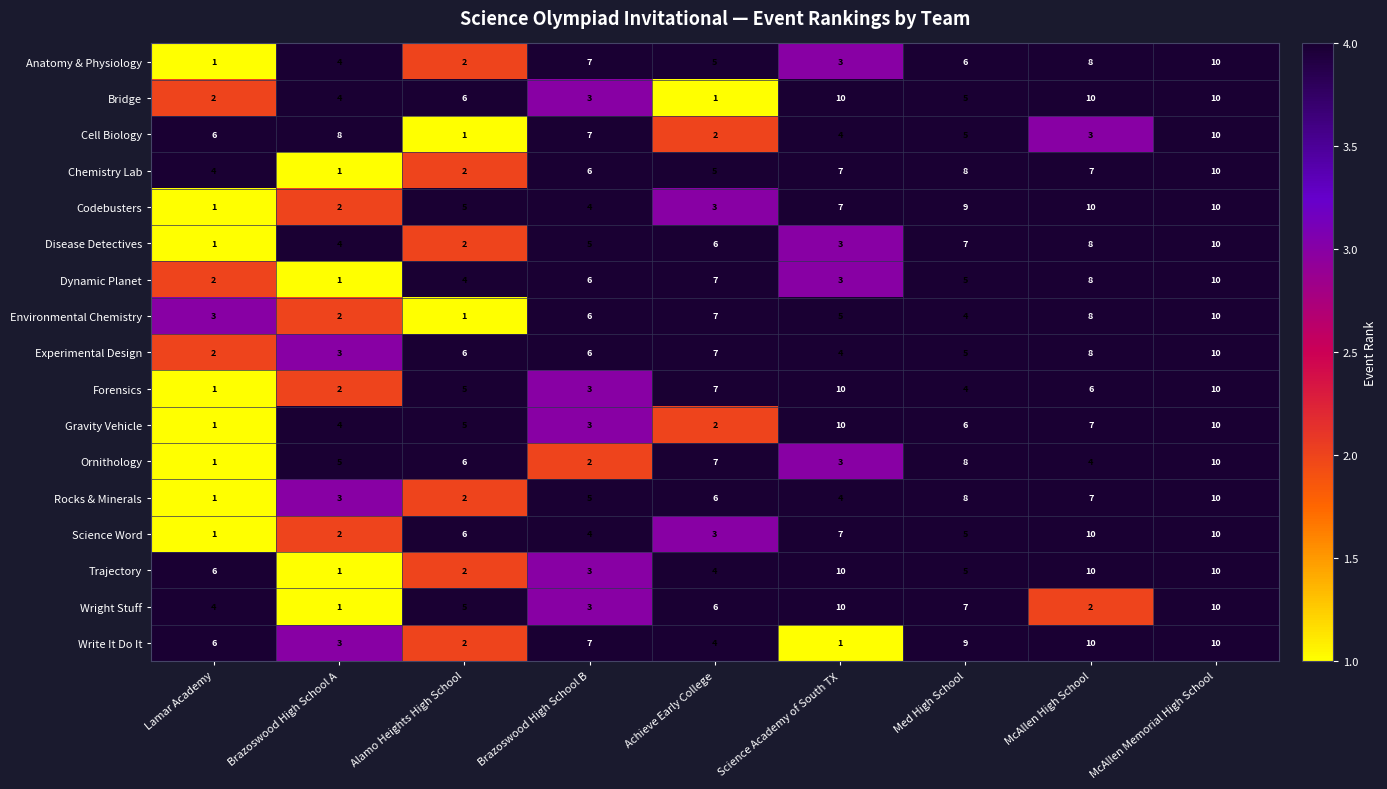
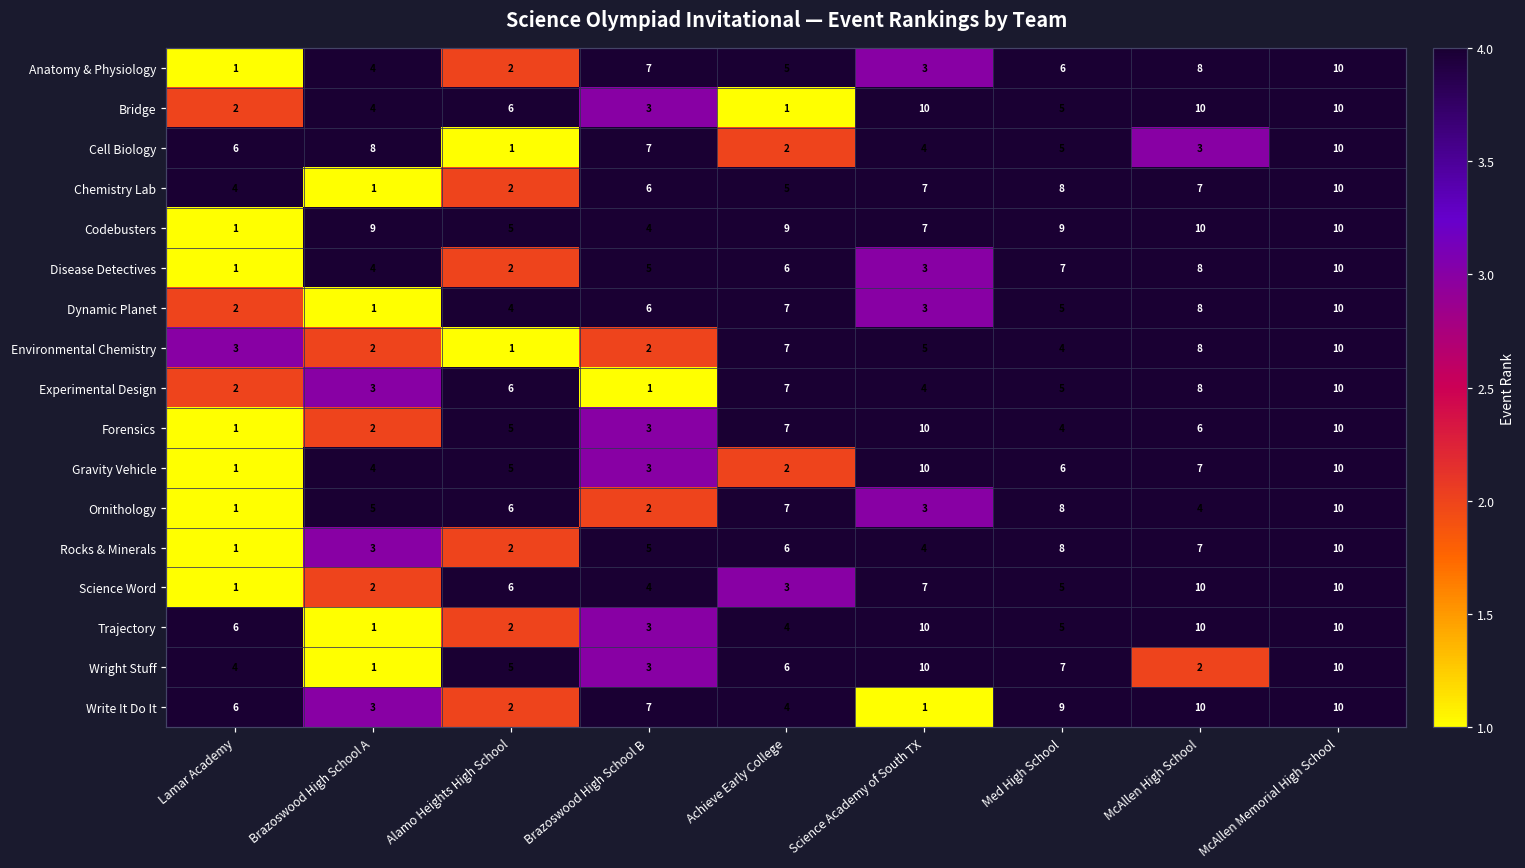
Codebusters, Brazoswood High School A: 2 -> 9
Codebusters, Achieve Early College: 3 -> 9
Environmental Chemistry, Brazoswood High School B: 6 -> 2
Experimental Design, Brazoswood High School B: 6 -> 1
